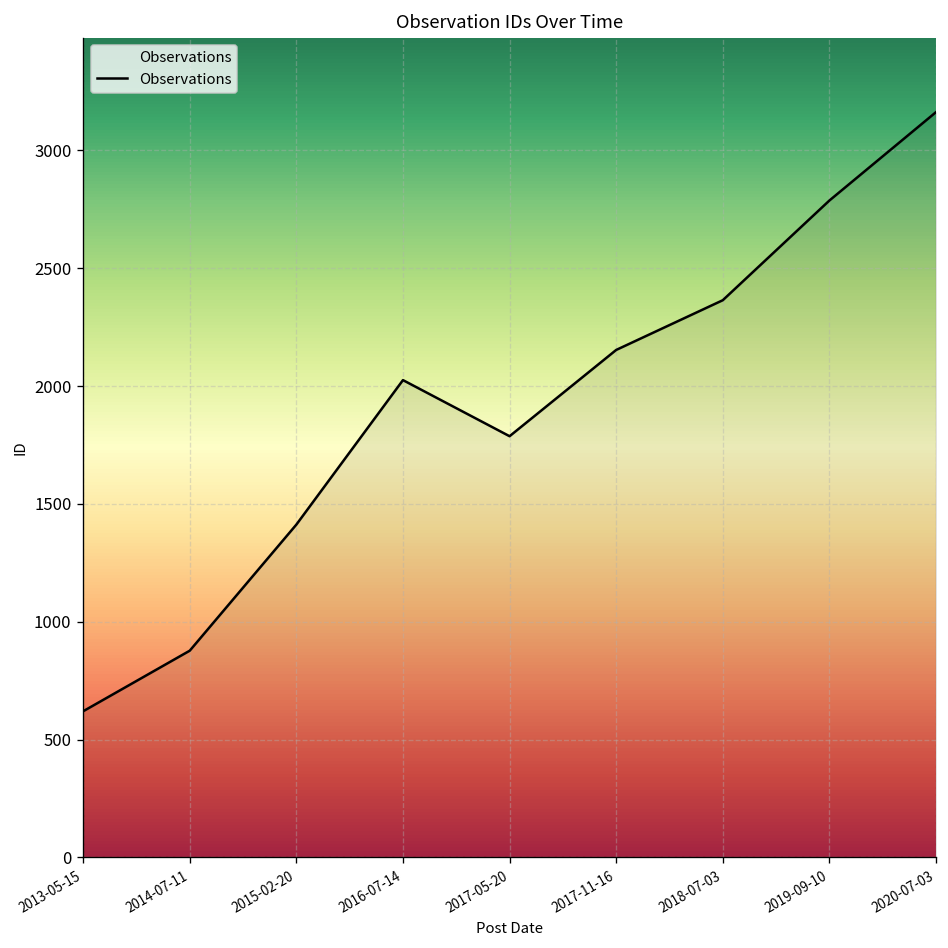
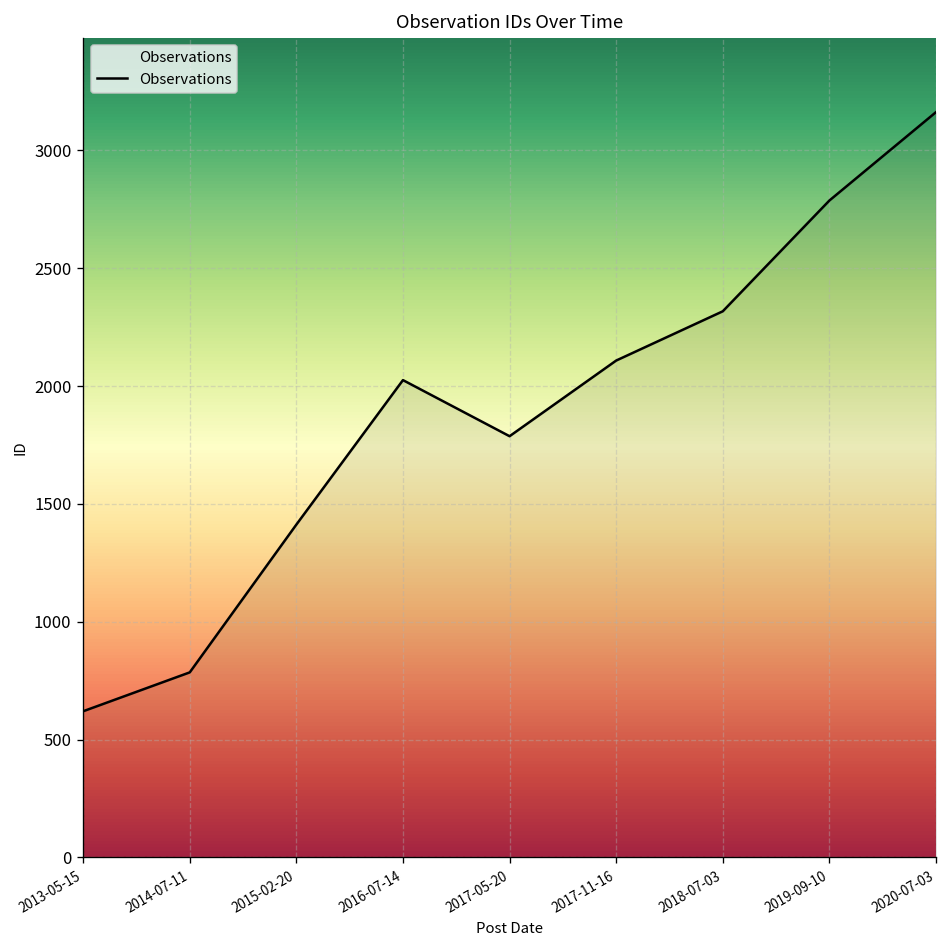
2014-07-11: 880 -> 790
2017-11-16: 2150 -> 2110
2018-07-03: 2360 -> 2320
